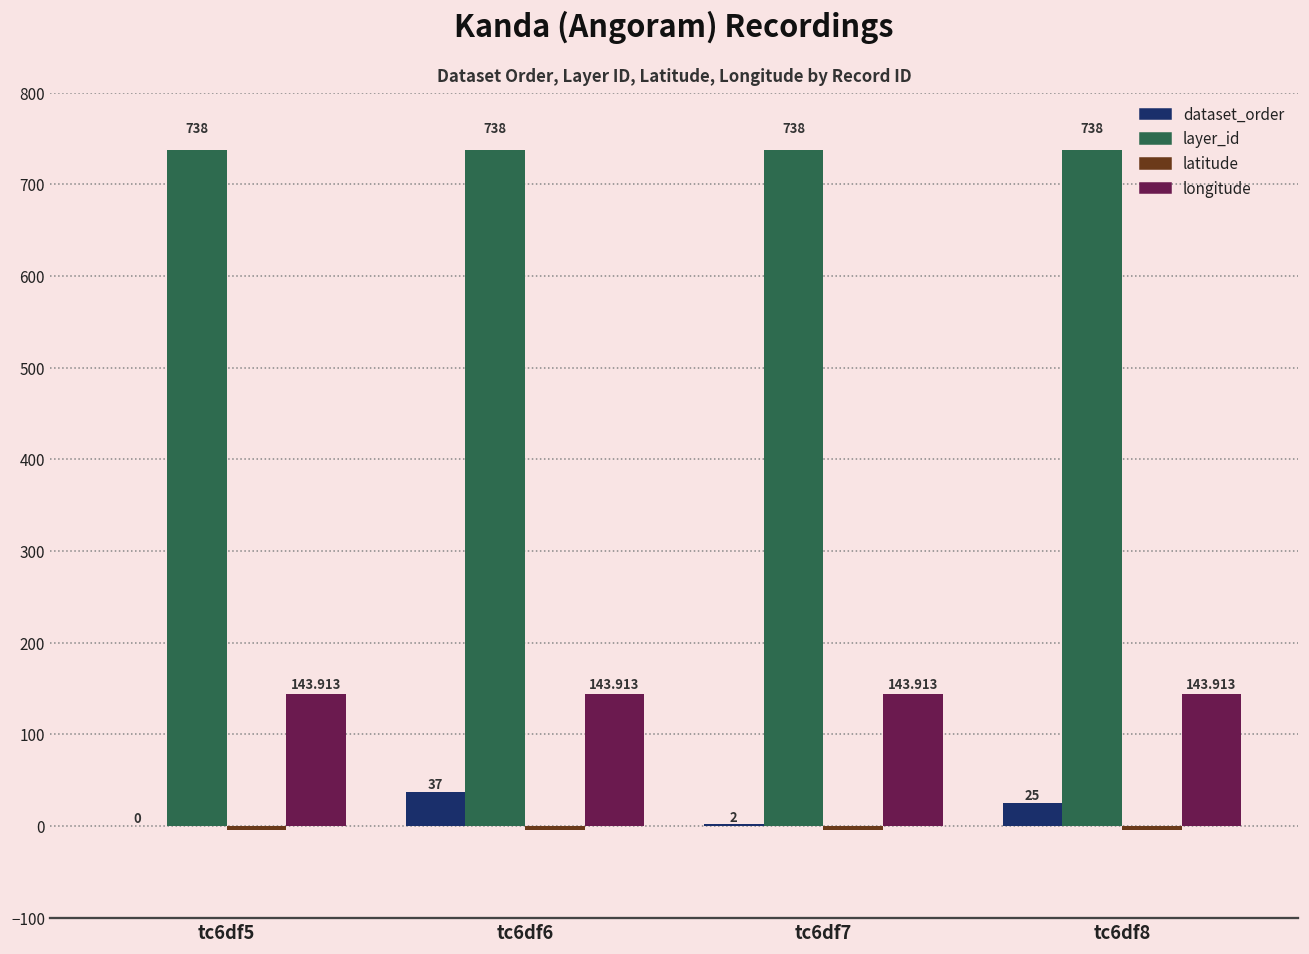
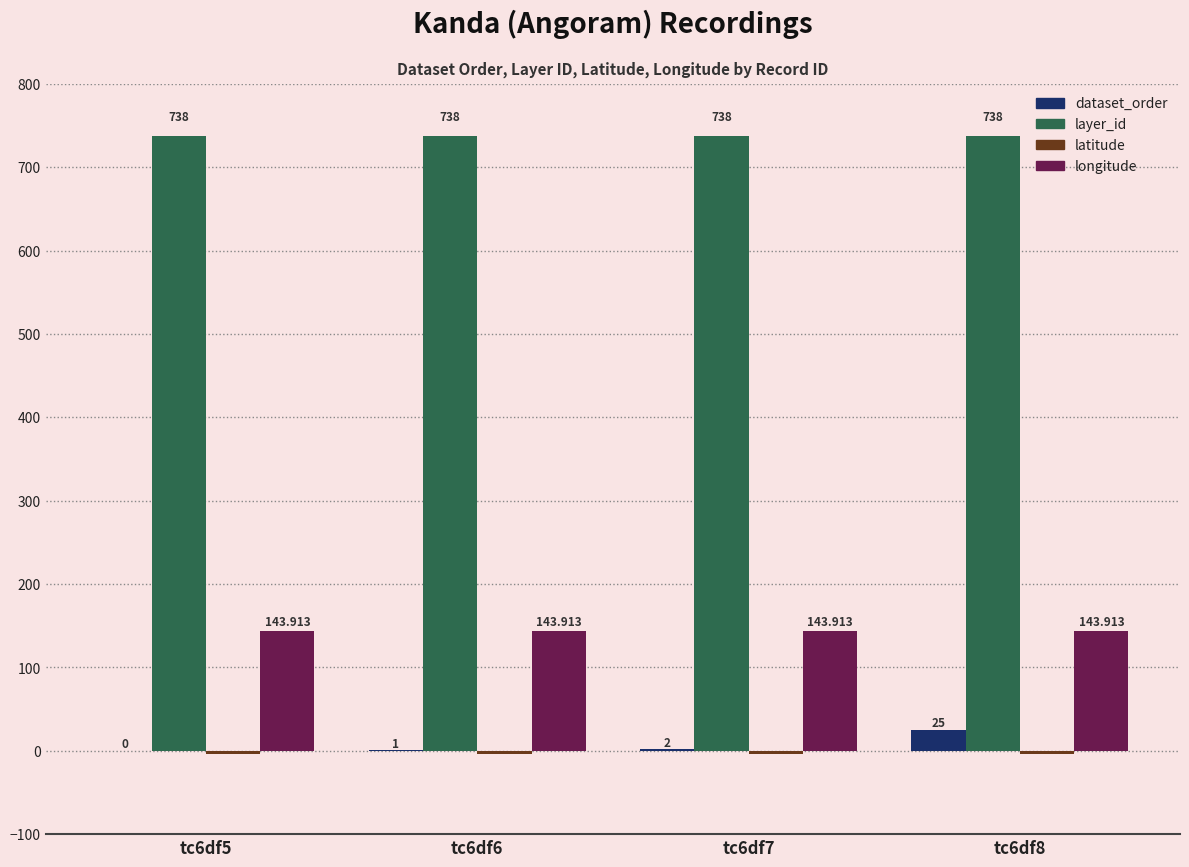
dataset_order, tc6df6: 37 -> 1
